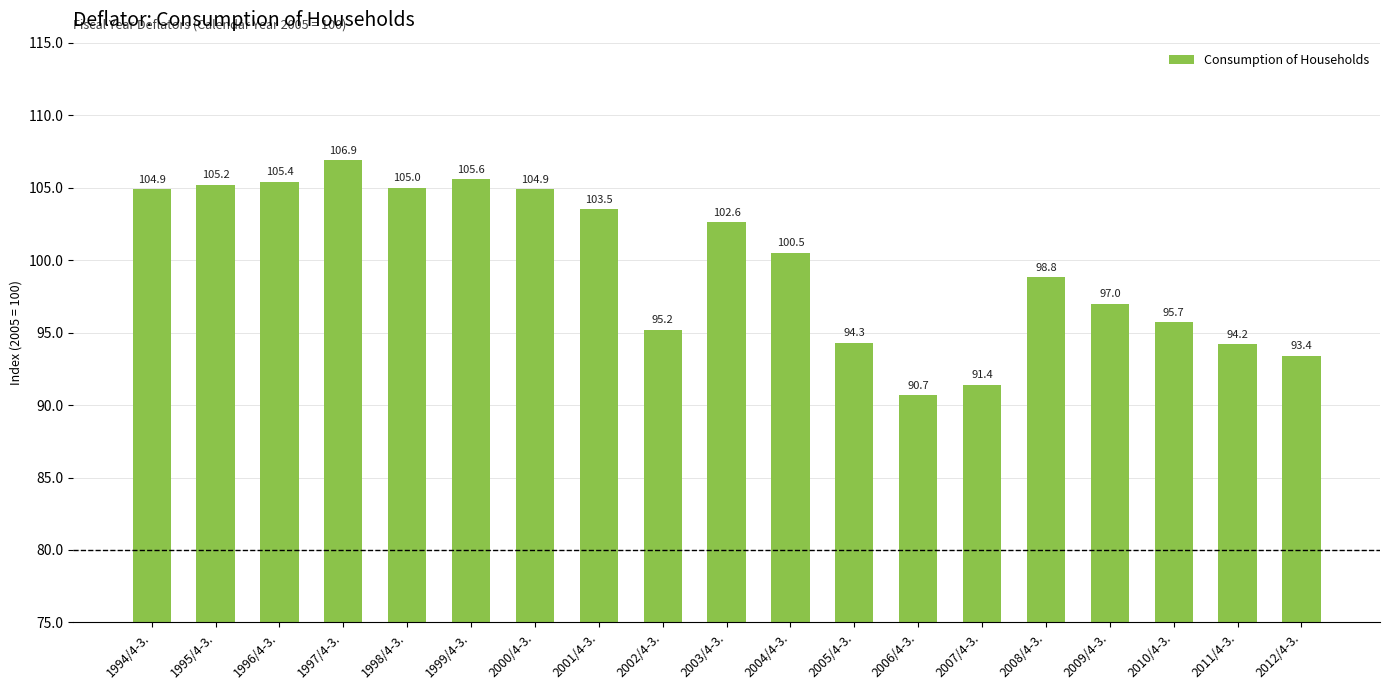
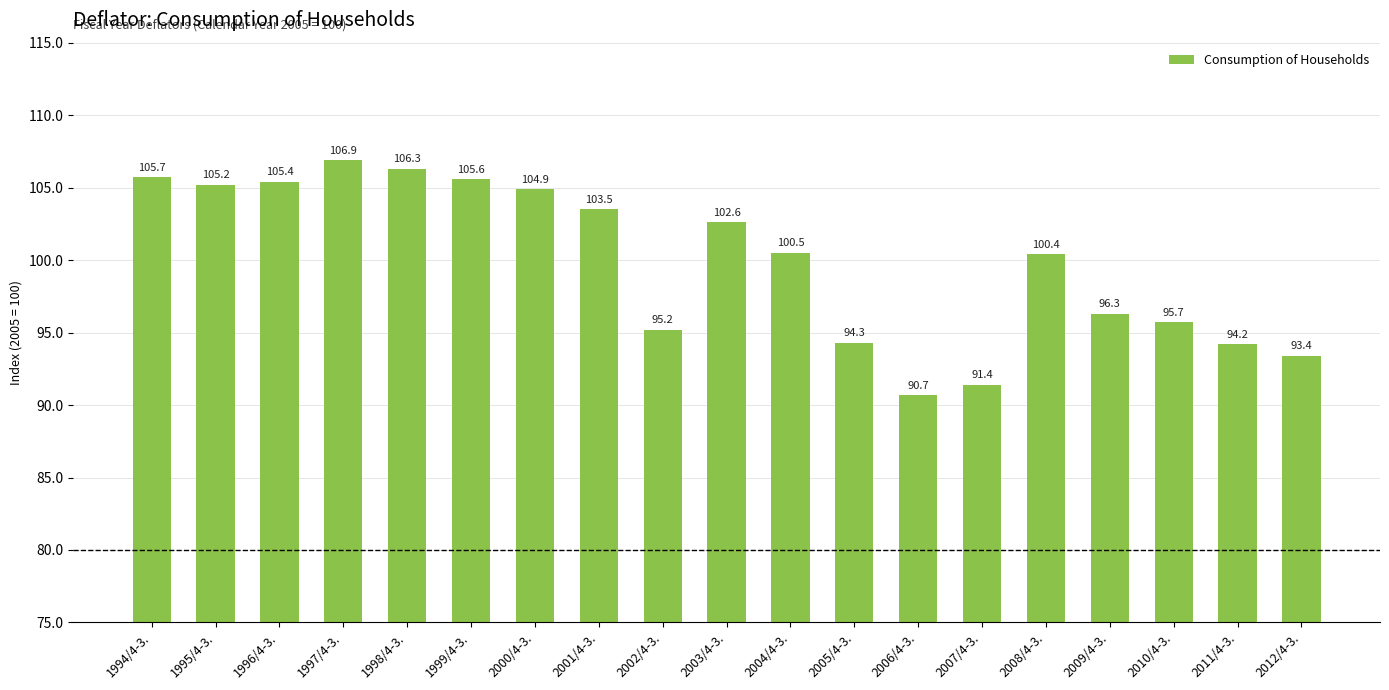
1994/4-3.: 104.9 -> 105.7
1998/4-3.: 105.0 -> 106.3
2008/4-3.: 98.8 -> 100.4
2009/4-3.: 97.0 -> 96.3
